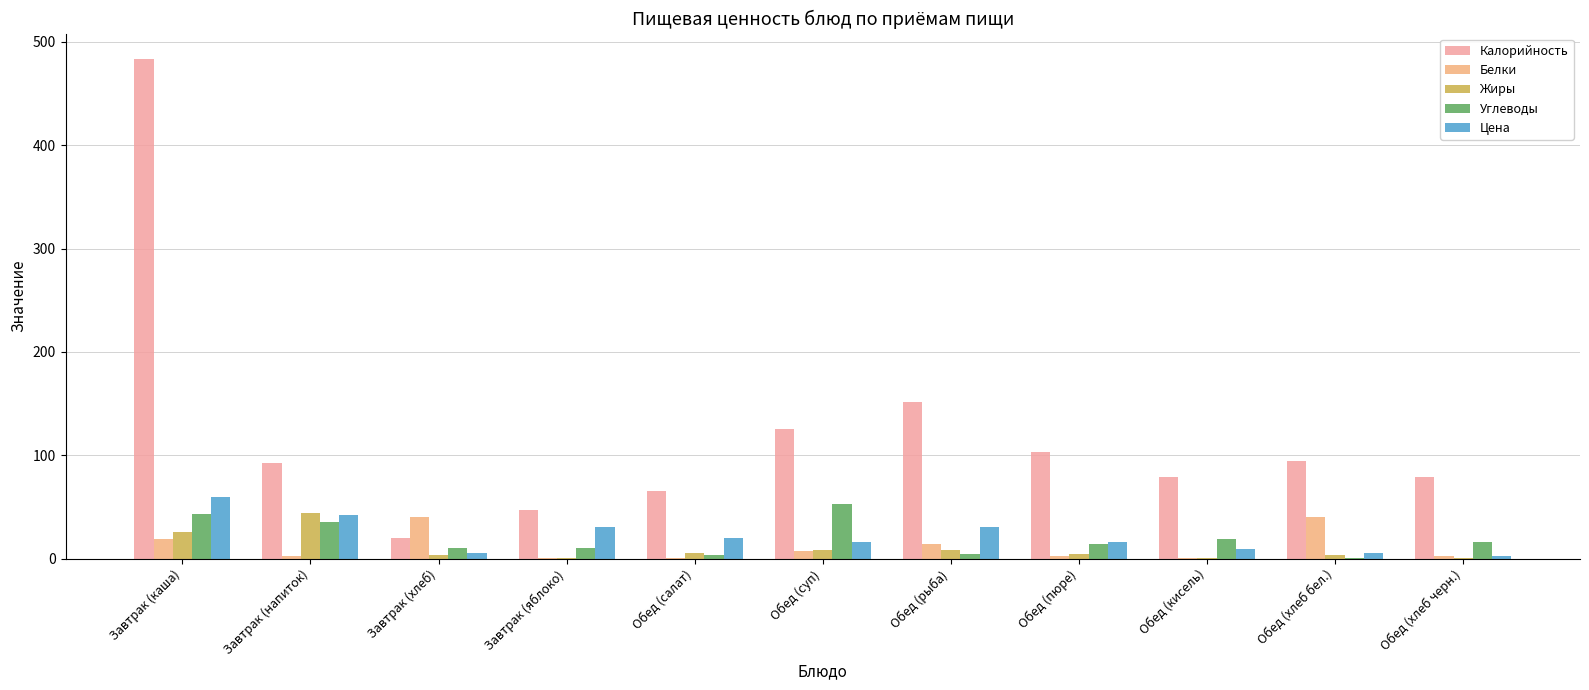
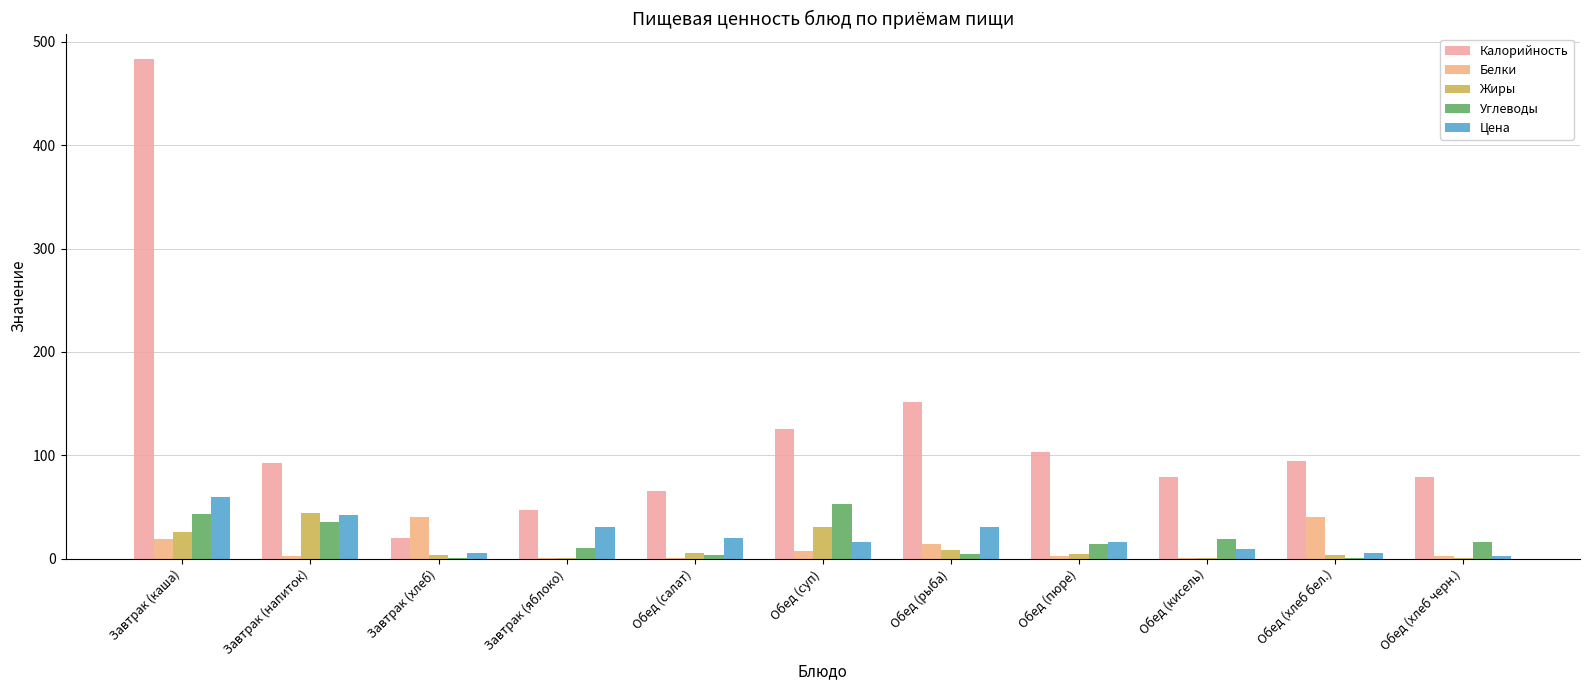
Углеводы, Завтрак (хлеб): 10 -> 0
Жиры, Обед (суп): 8 -> 30
